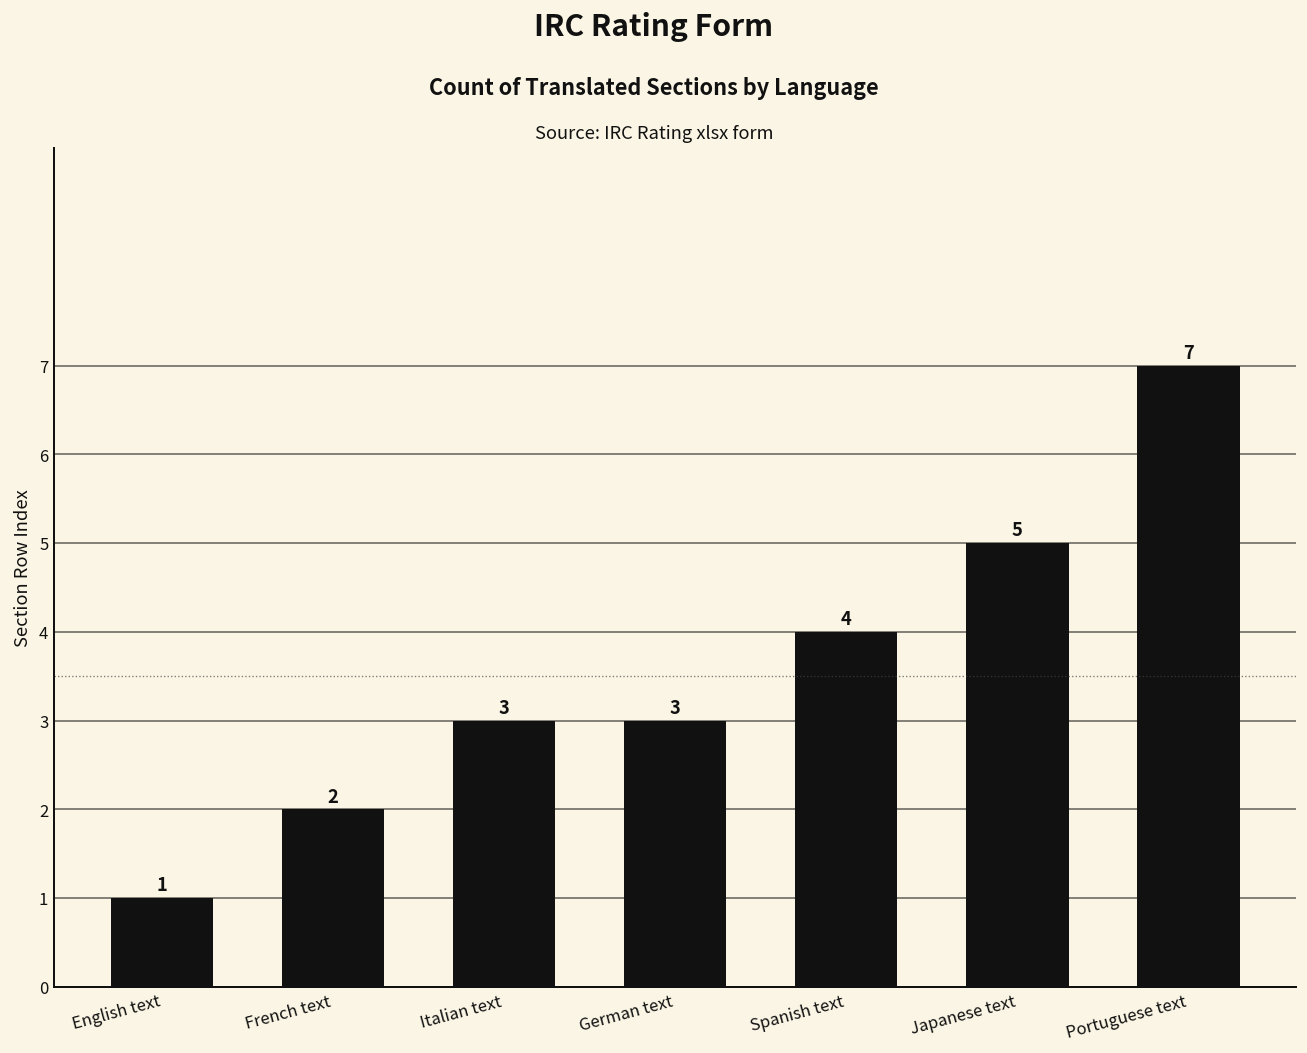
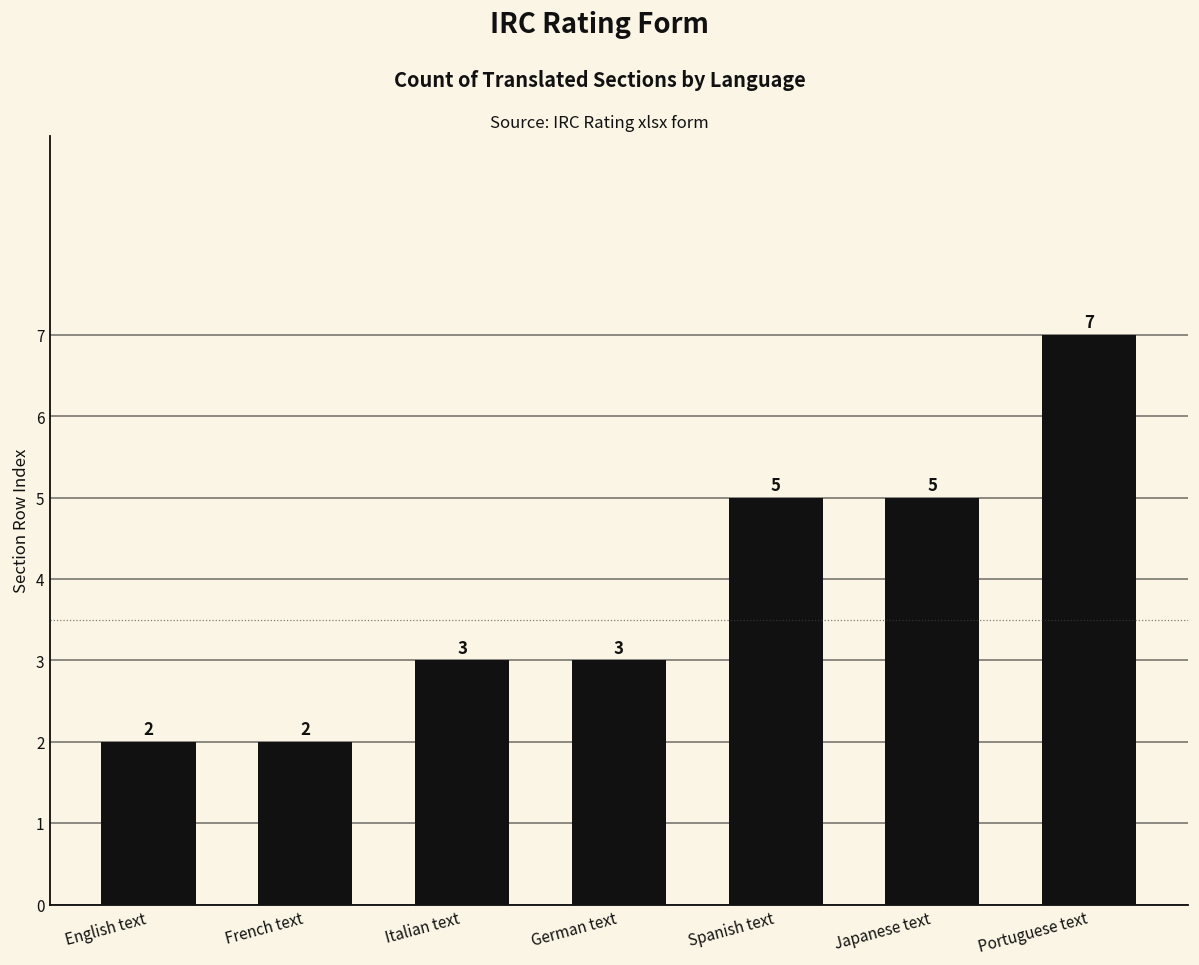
English text: 1 -> 2
Spanish text: 4 -> 5
